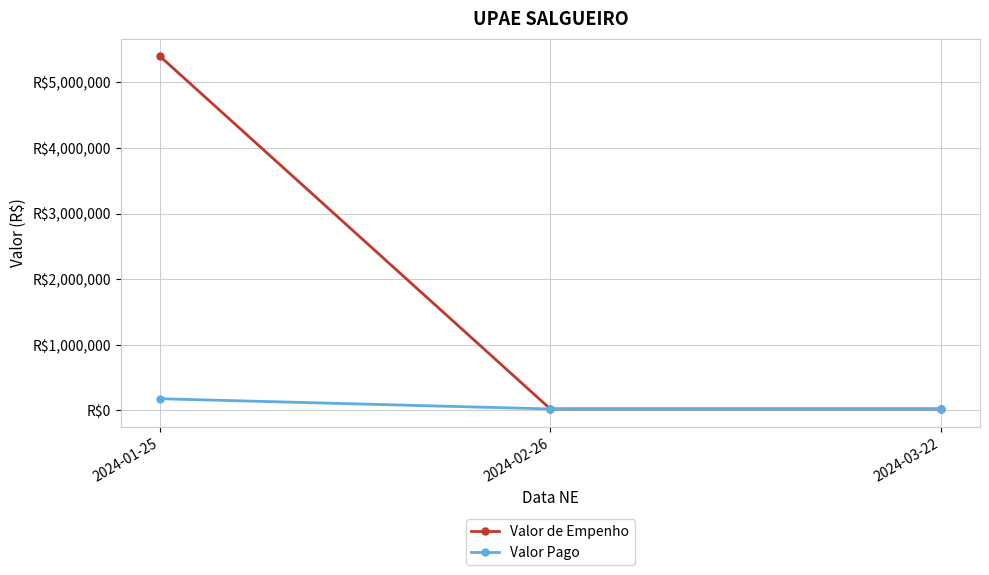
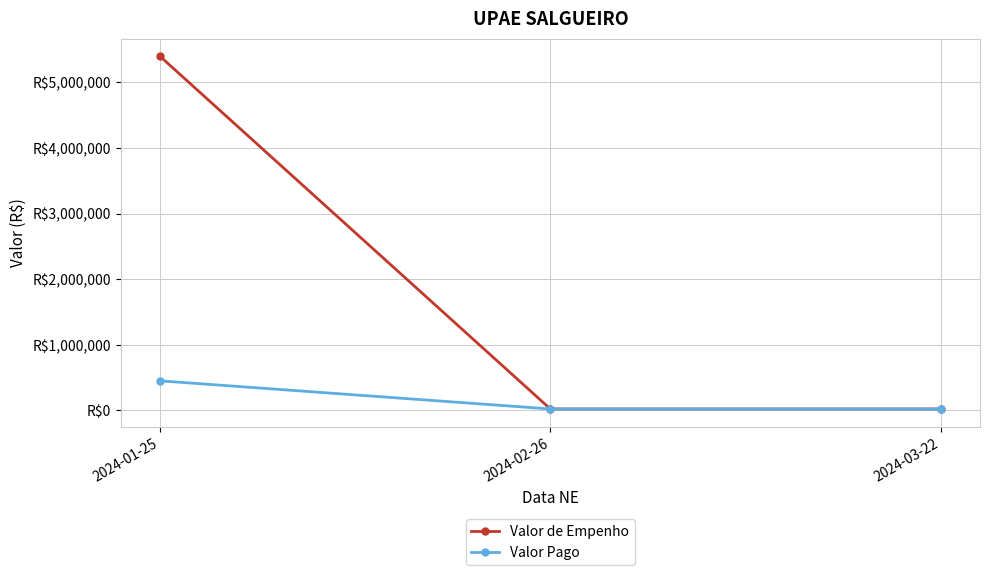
Valor Pago, 2024-01-25: R$200,000 -> R$500,000
